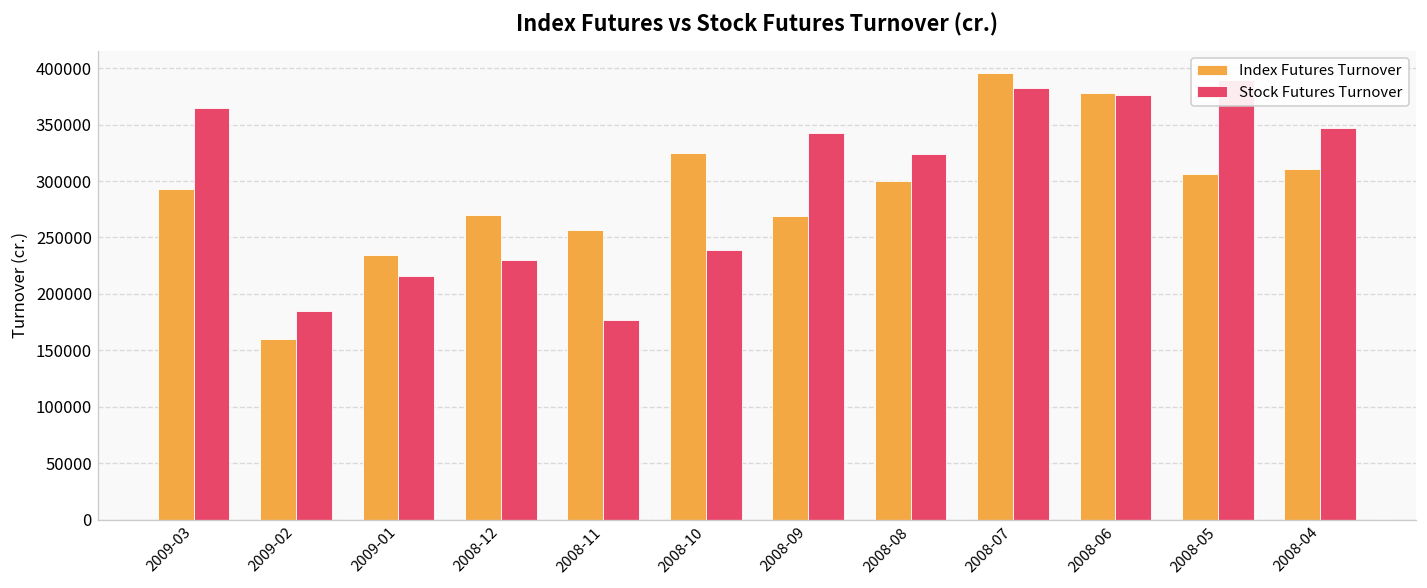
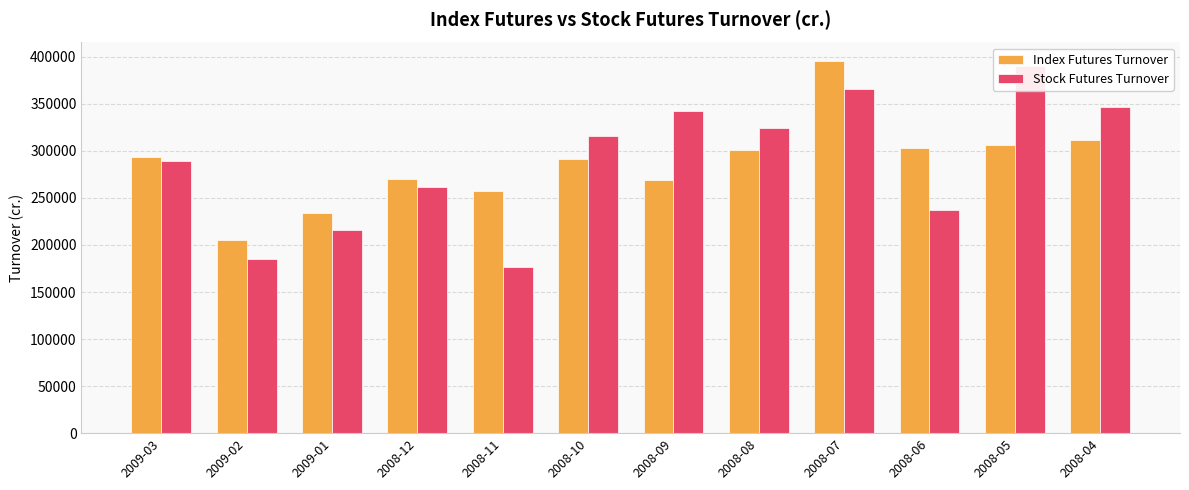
Stock Futures Turnover, 2009-03: 360000 -> 290000
Index Futures Turnover, 2009-02: 160000 -> 210000
Stock Futures Turnover, 2008-12: 230000 -> 260000
Index Futures Turnover, 2008-10: 320000 -> 290000
Stock Futures Turnover, 2008-10: 240000 -> 320000
Stock Futures Turnover, 2008-07: 380000 -> 370000
Index Futures Turnover, 2008-06: 380000 -> 300000
Stock Futures Turnover, 2008-06: 380000 -> 240000
